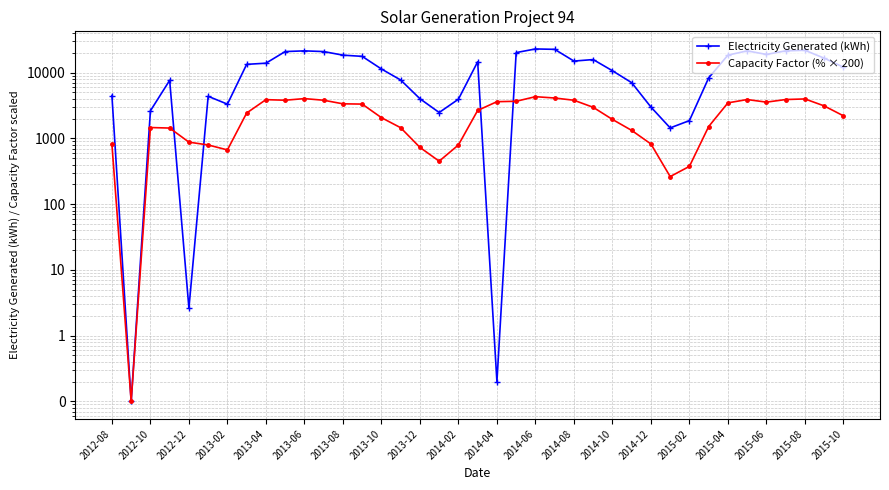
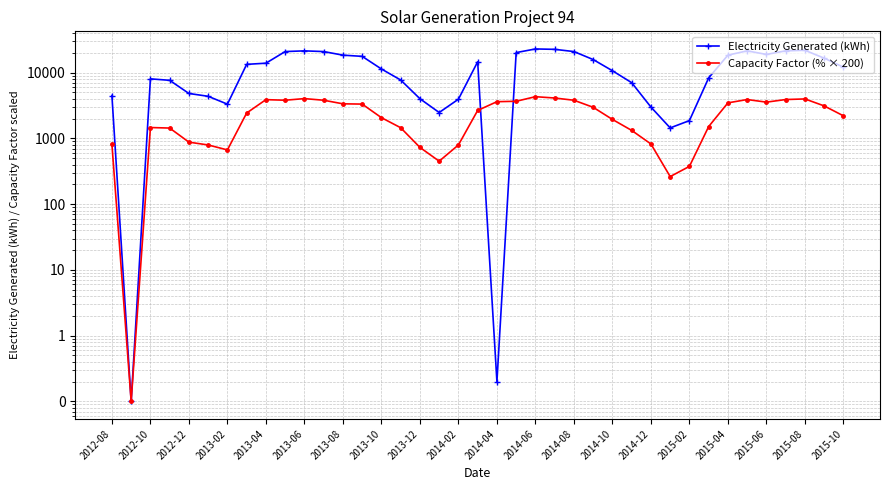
Electricity Generated (kWh), 2012-10: 2600 -> 8000
Electricity Generated (kWh), 2012-12: 2.6 -> 5000
Electricity Generated (kWh), 2014-08: 15000 -> 21000
